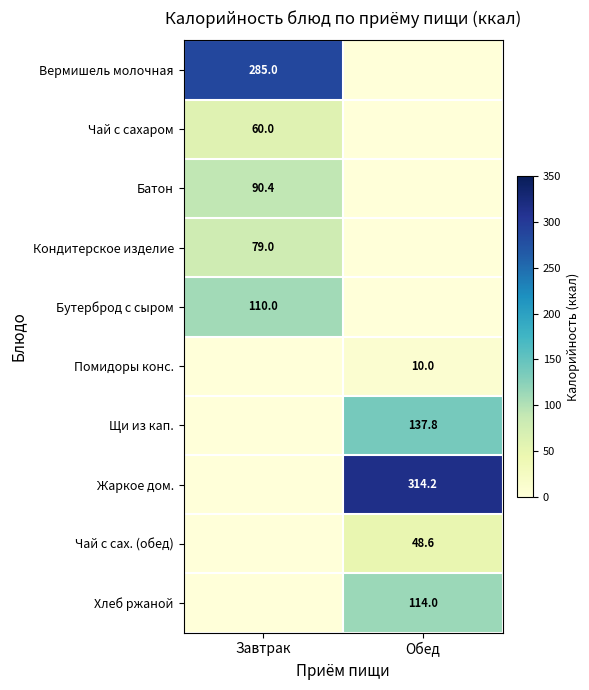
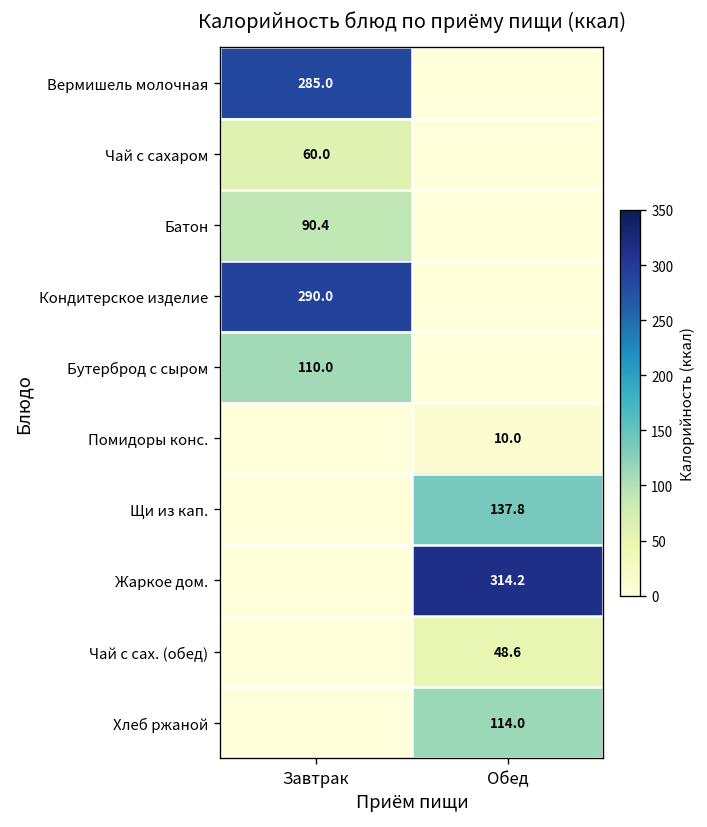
Кондитерское изделие, Завтрак: 79.0 -> 290.0
